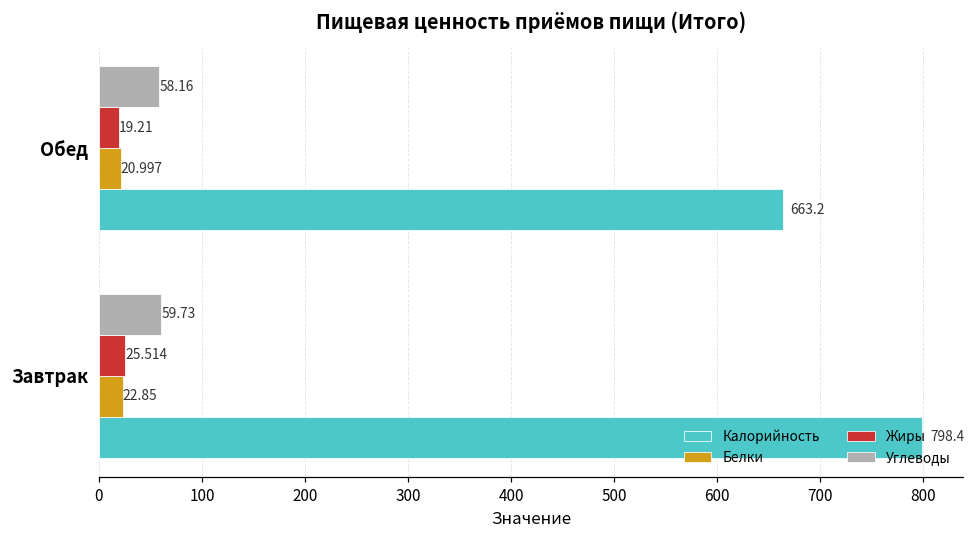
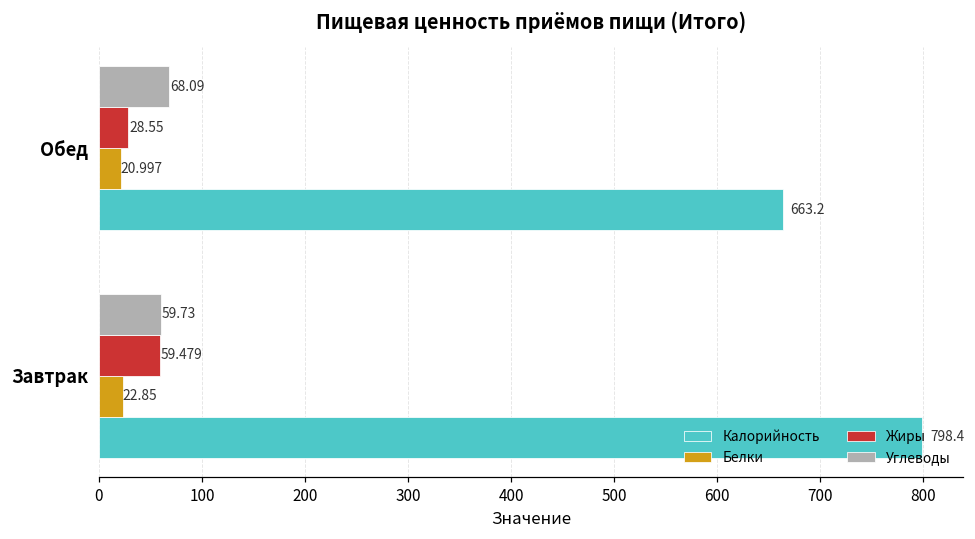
Углеводы, Обед: 58.16 -> 68.09
Жиры, Обед: 19.21 -> 28.55
Жиры, Завтрак: 25.514 -> 59.479
